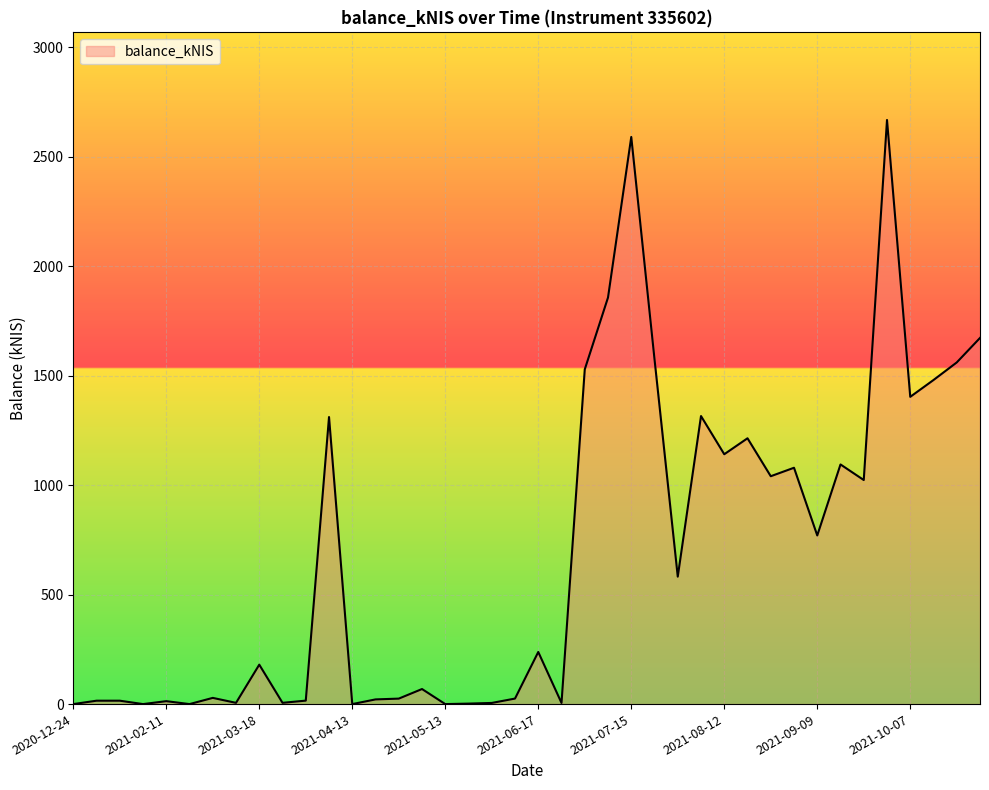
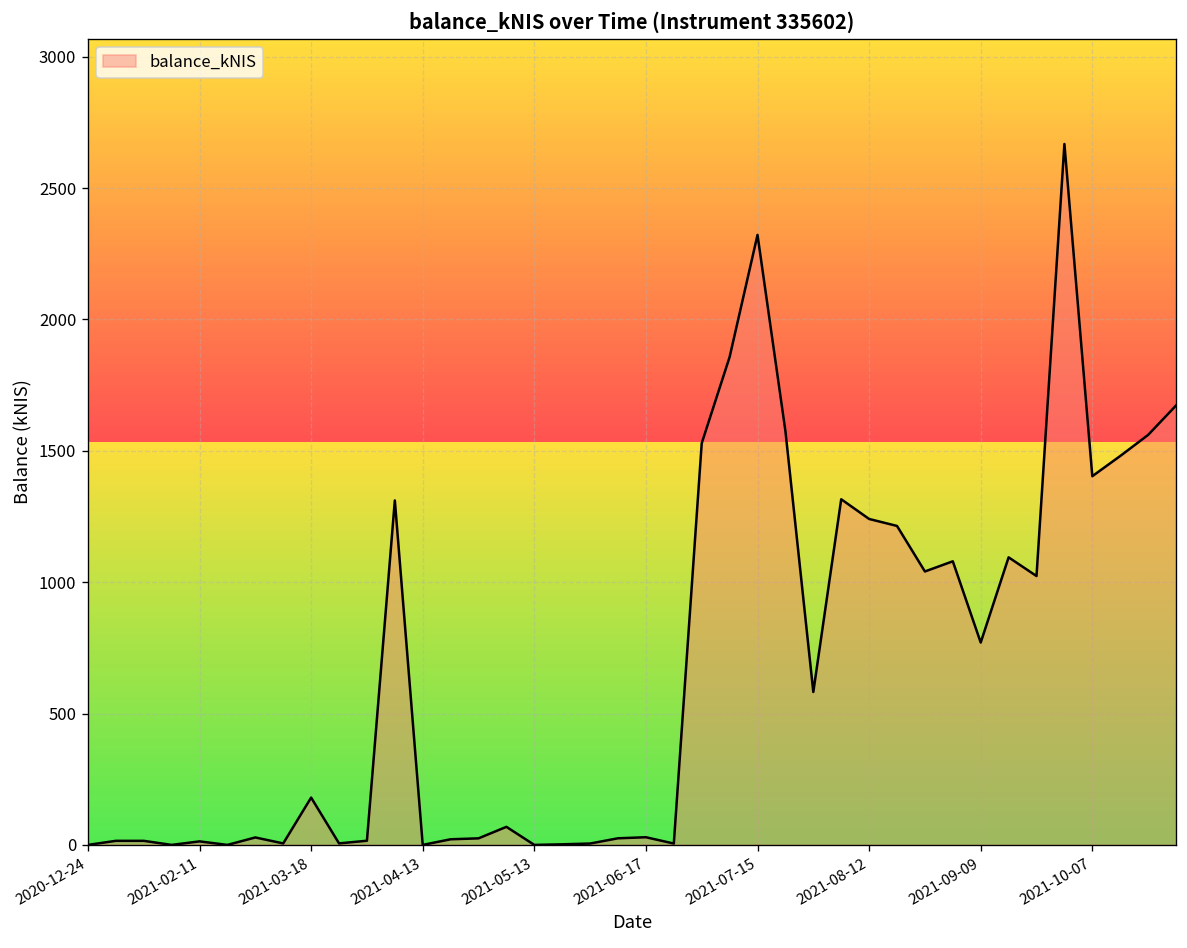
2021-06-17: 240 -> 30
2021-07-15: 2590 -> 2320
2021-08-12: 1140 -> 1240
